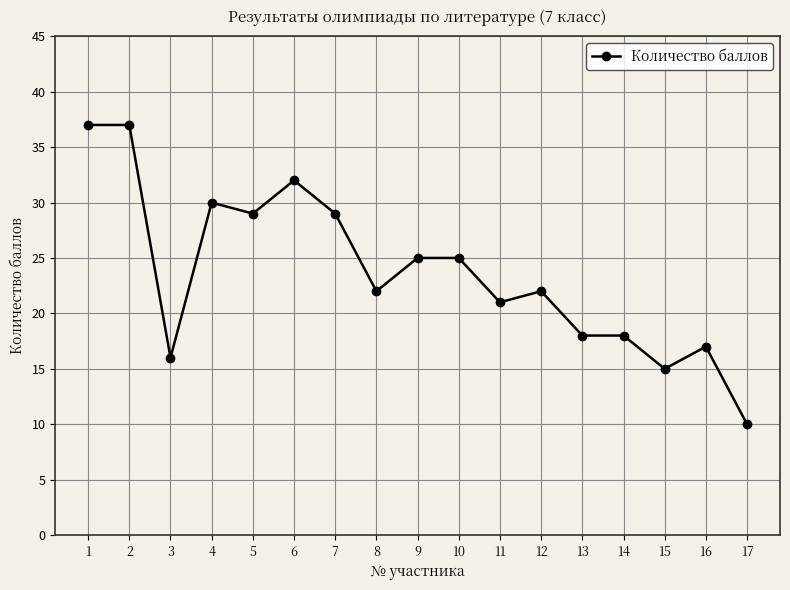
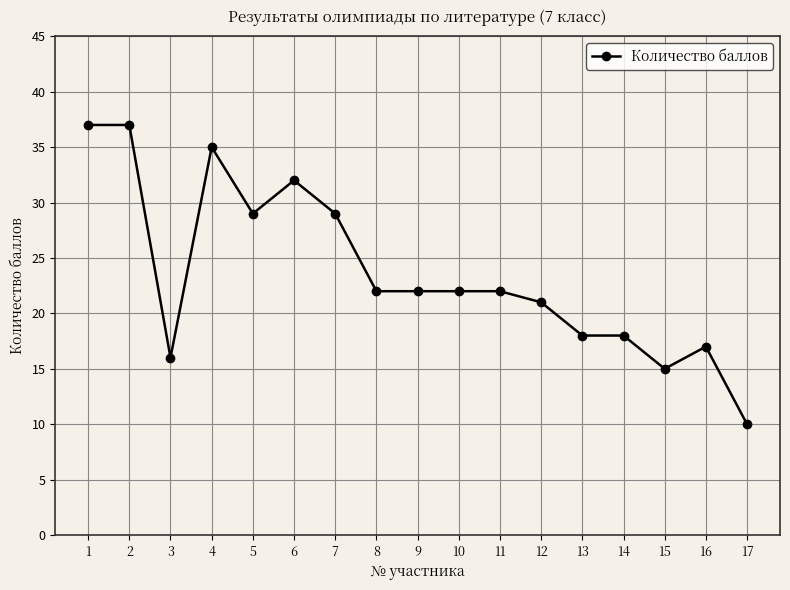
4: 30 -> 35
9: 25 -> 22
10: 25 -> 22
11: 21 -> 22
12: 22 -> 21
